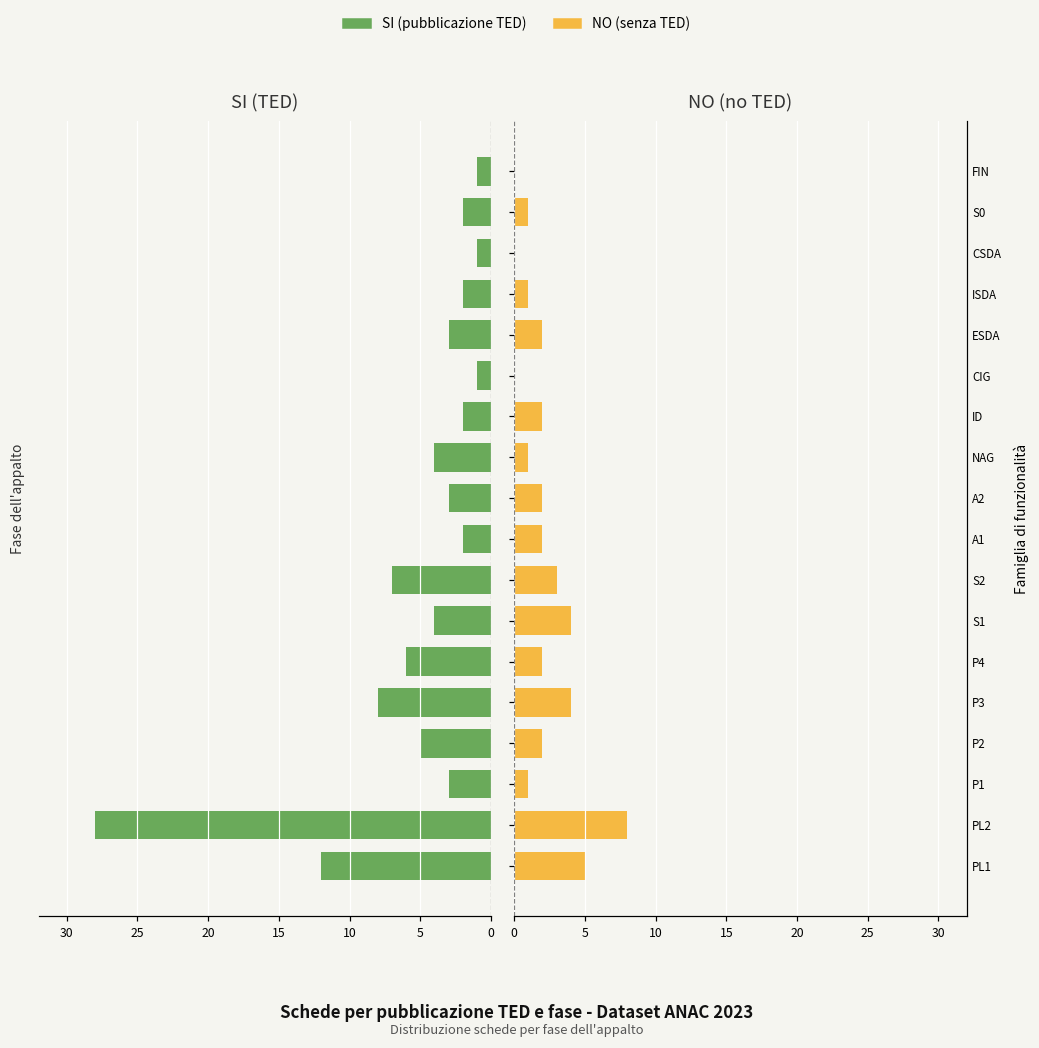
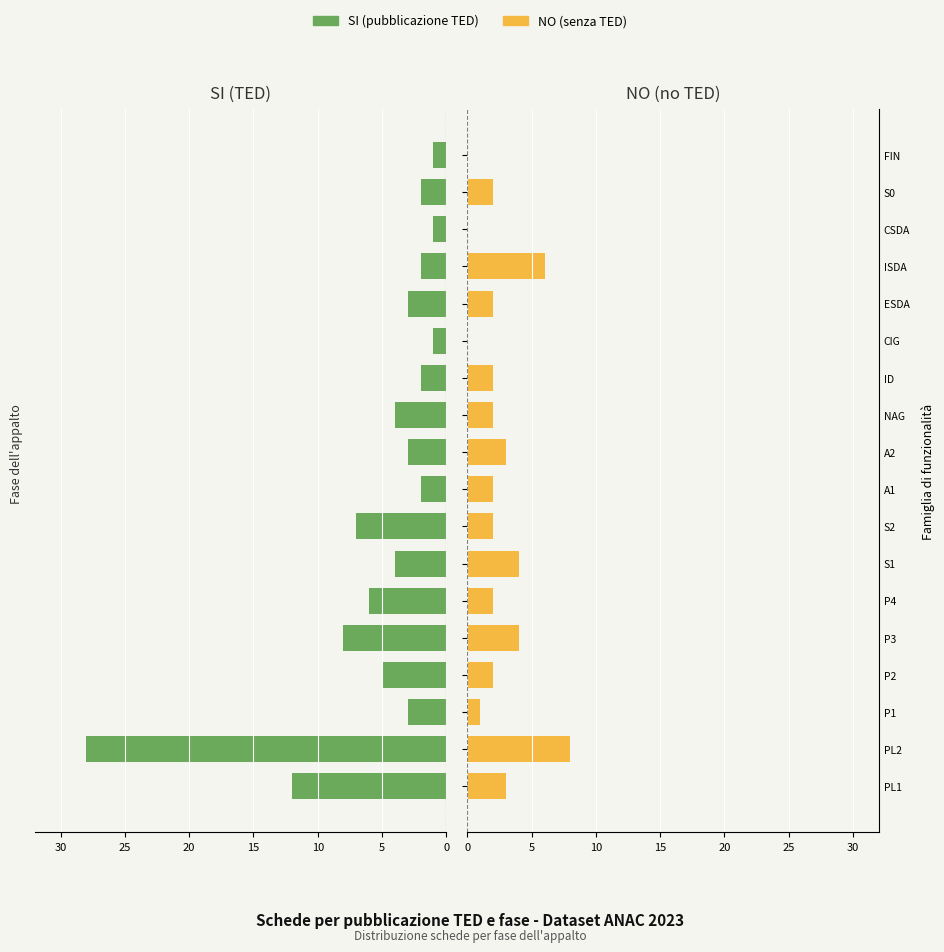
NO (no TED), S0: 1 -> 2
NO (no TED), ISDA: 1 -> 6
NO (no TED), NAG: 1 -> 2
NO (no TED), A2: 2 -> 3
NO (no TED), S2: 3 -> 2
NO (no TED), PL1: 5 -> 3
